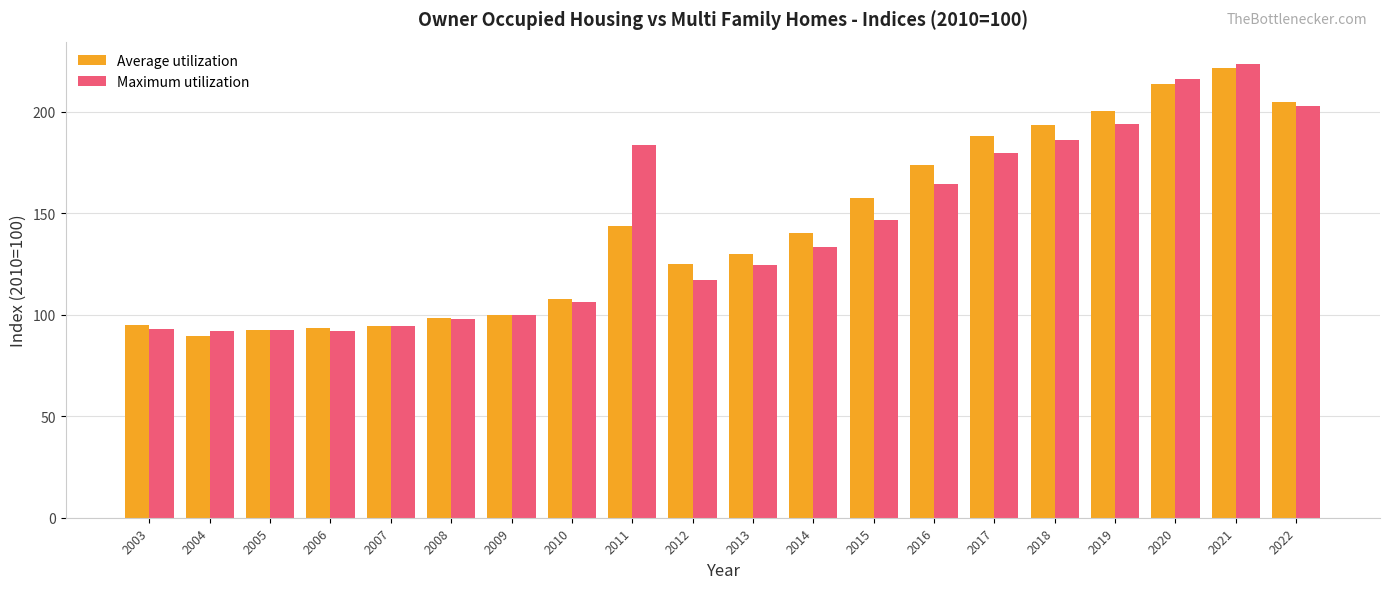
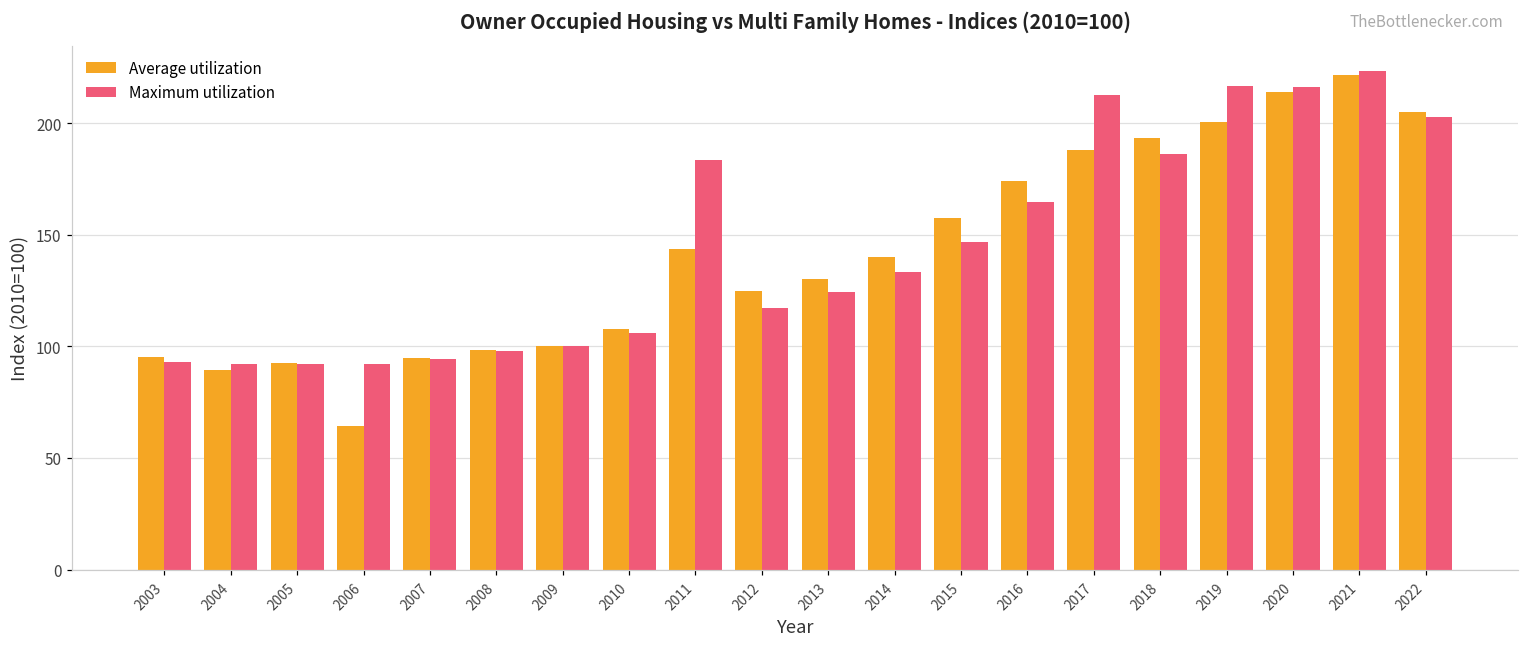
Average utilization, 2006: 93 -> 64
Maximum utilization, 2017: 180 -> 213
Maximum utilization, 2019: 194 -> 216
